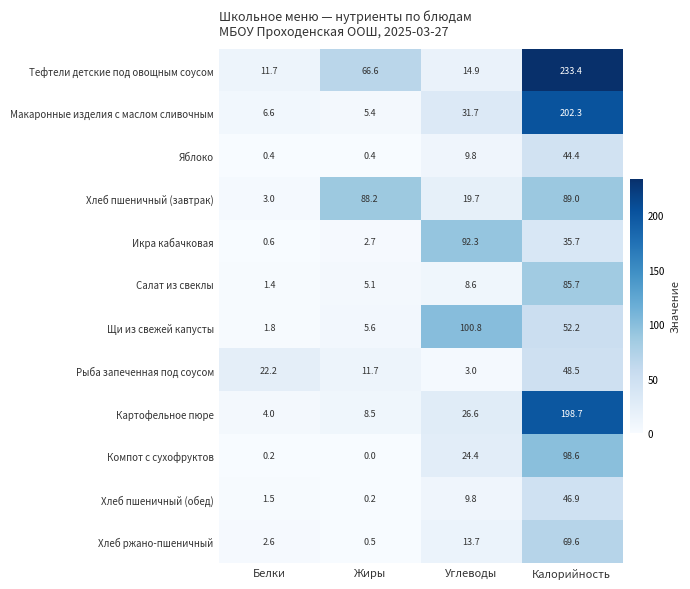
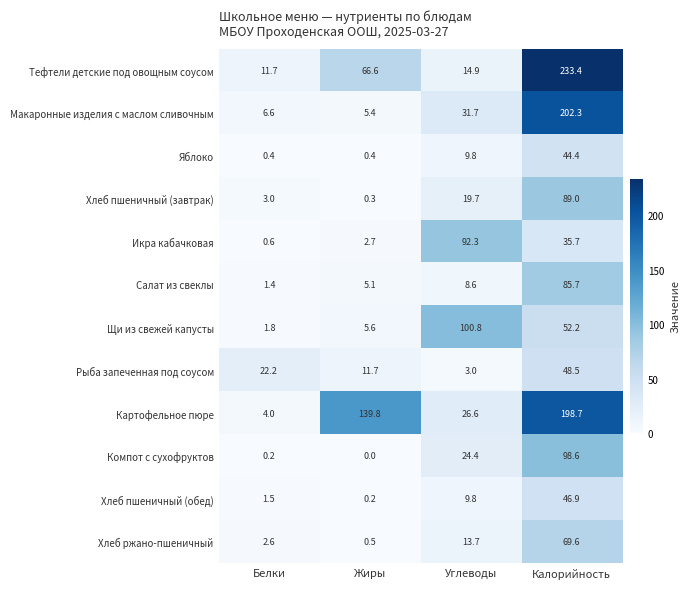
Хлеб пшеничный (завтрак), Жиры: 88.2 -> 0.3
Картофельное пюре, Жиры: 8.5 -> 139.8
